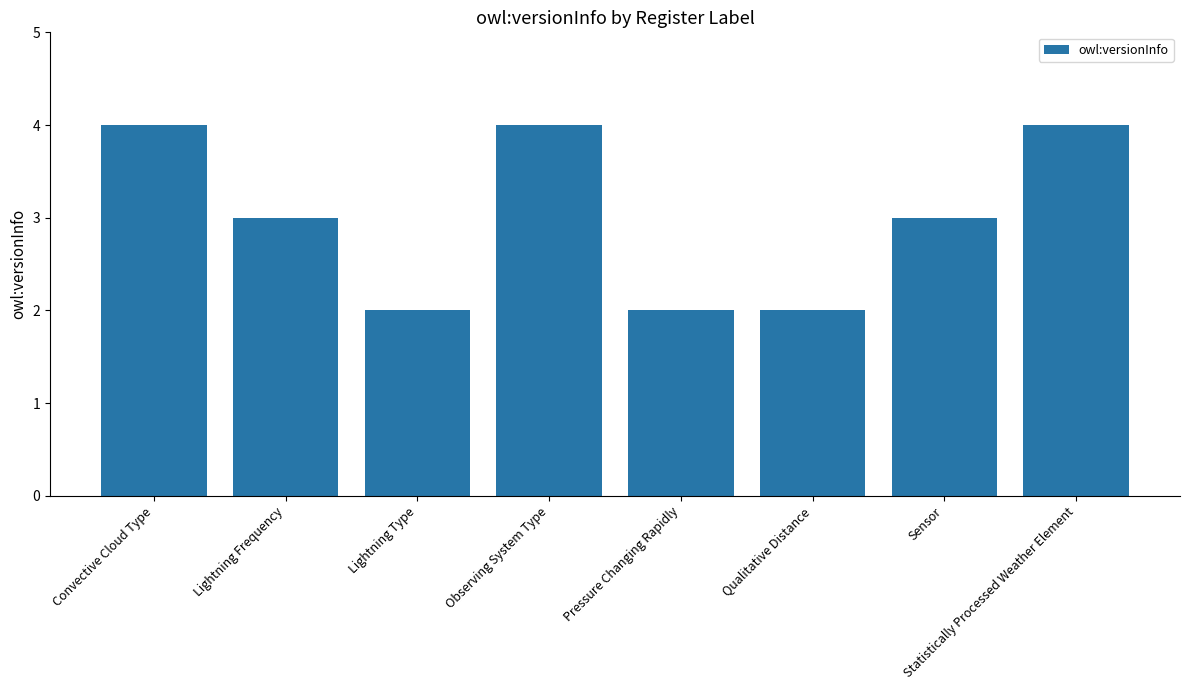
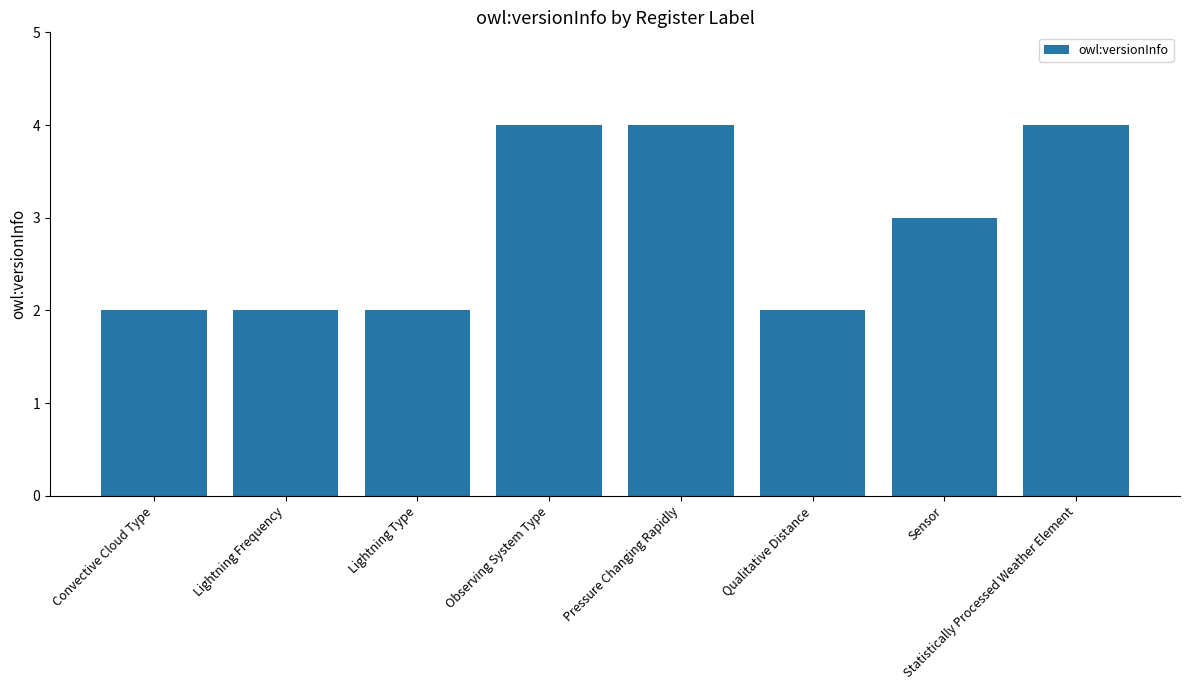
Convective Cloud Type: 4 -> 2
Lightning Frequency: 3 -> 2
Pressure Changing Rapidly: 2 -> 4
